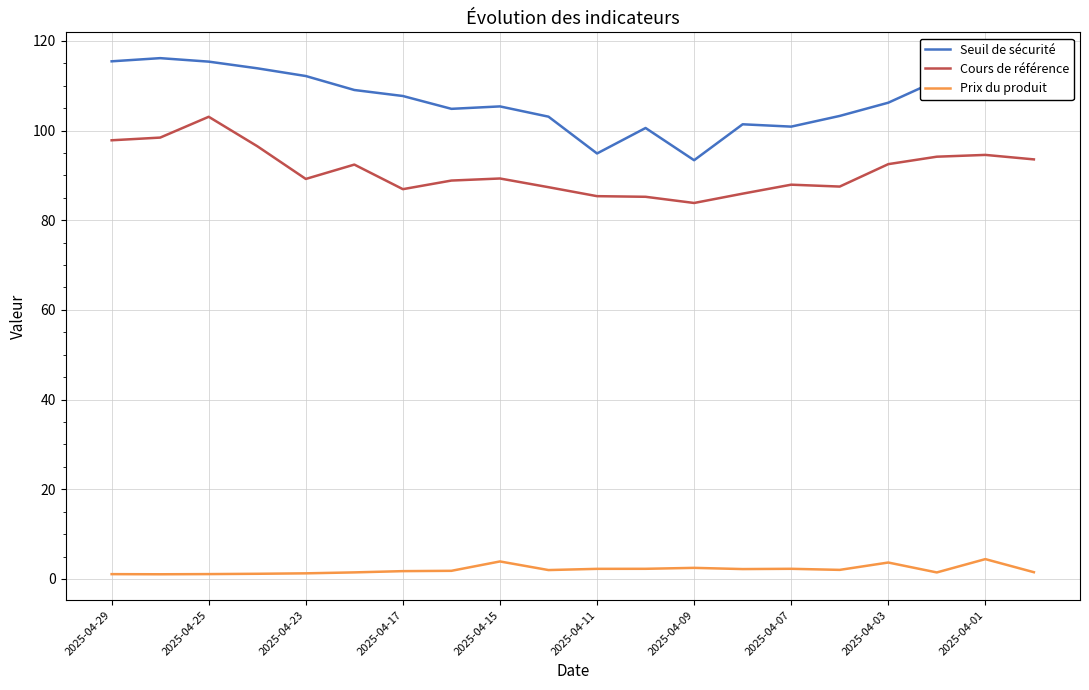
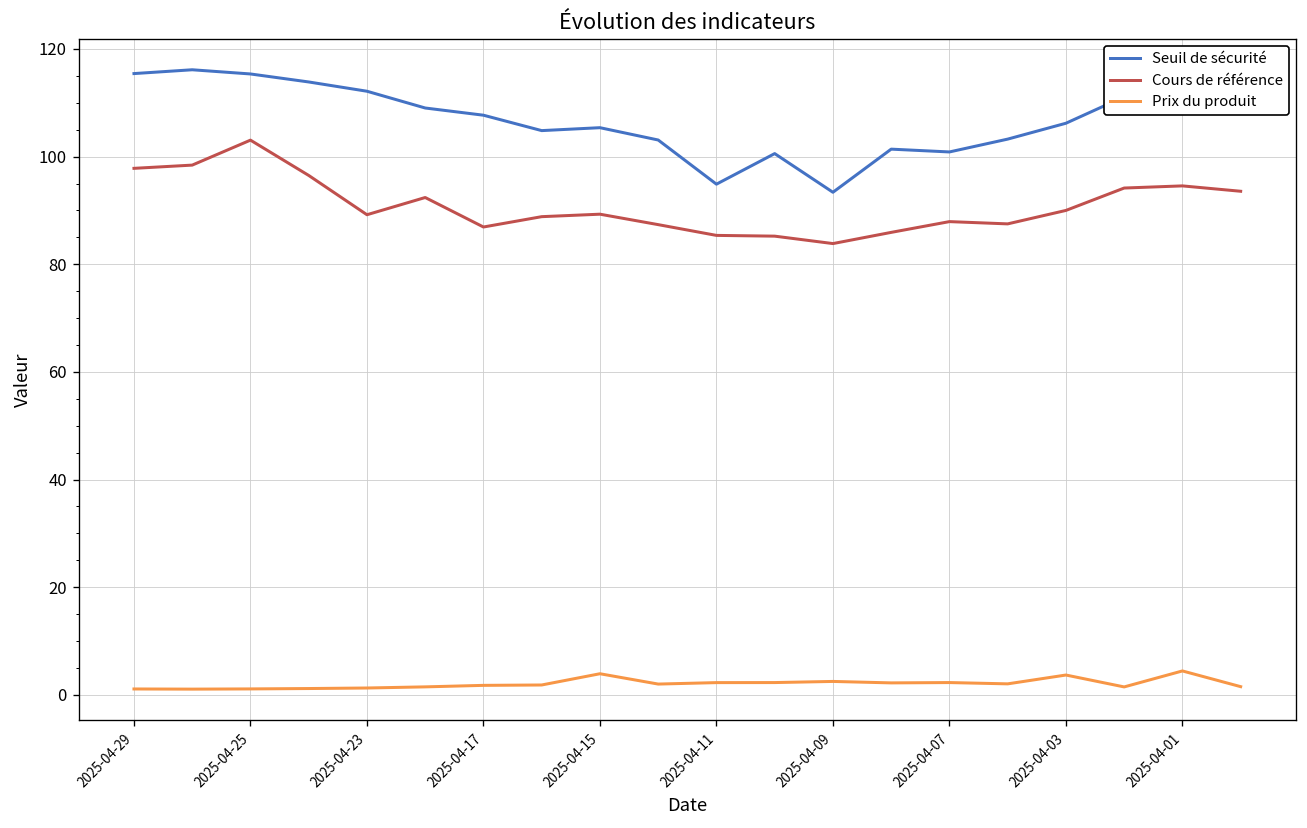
Cours de référence, 2025-04-03: 93 -> 90
